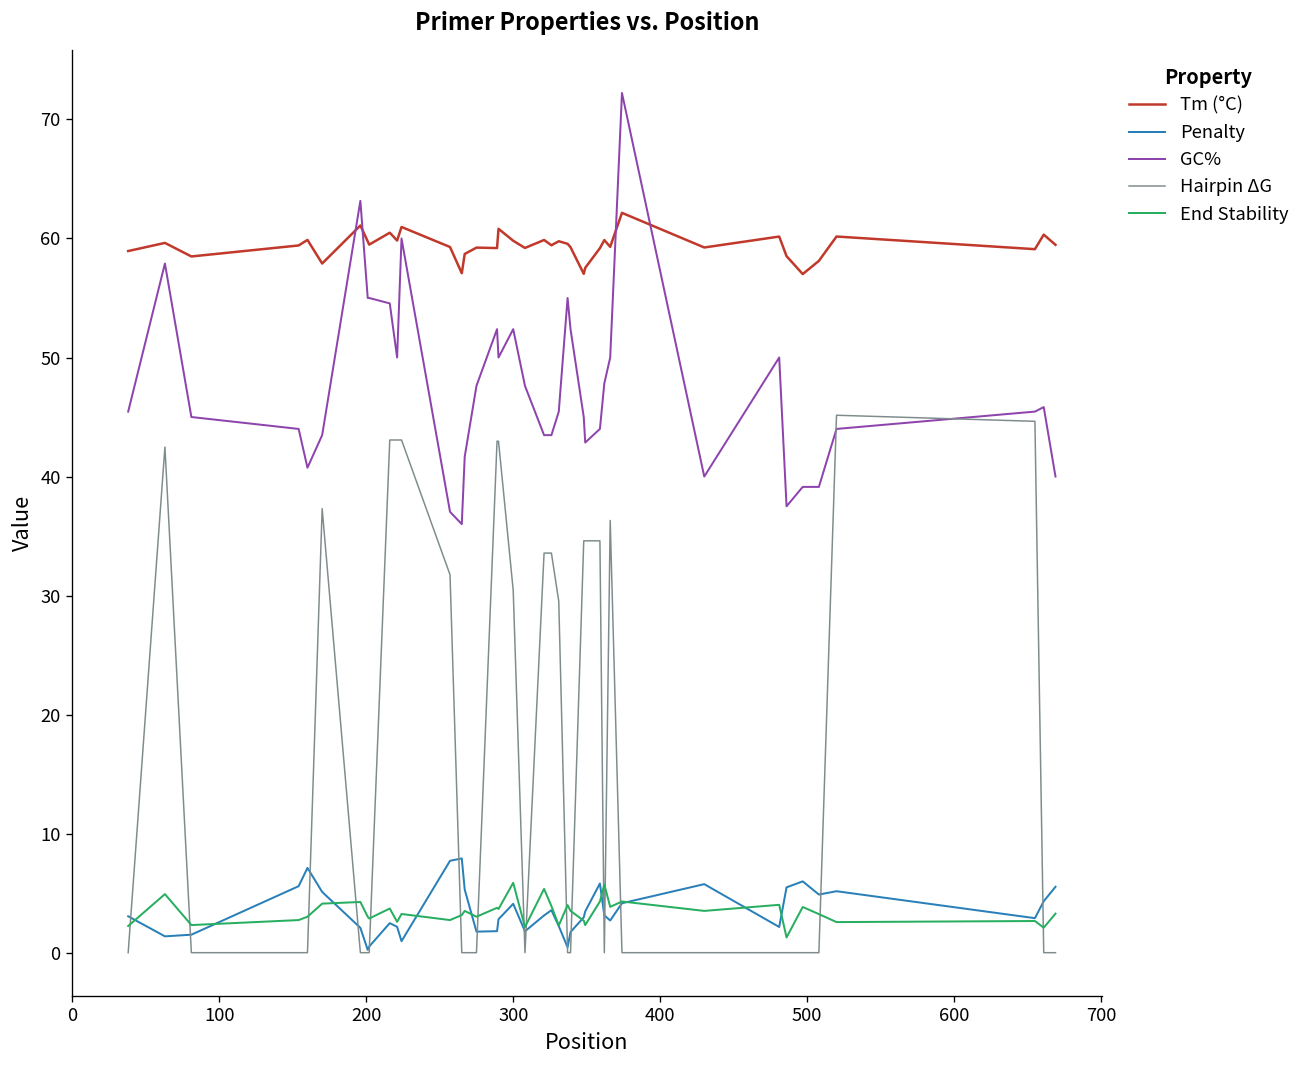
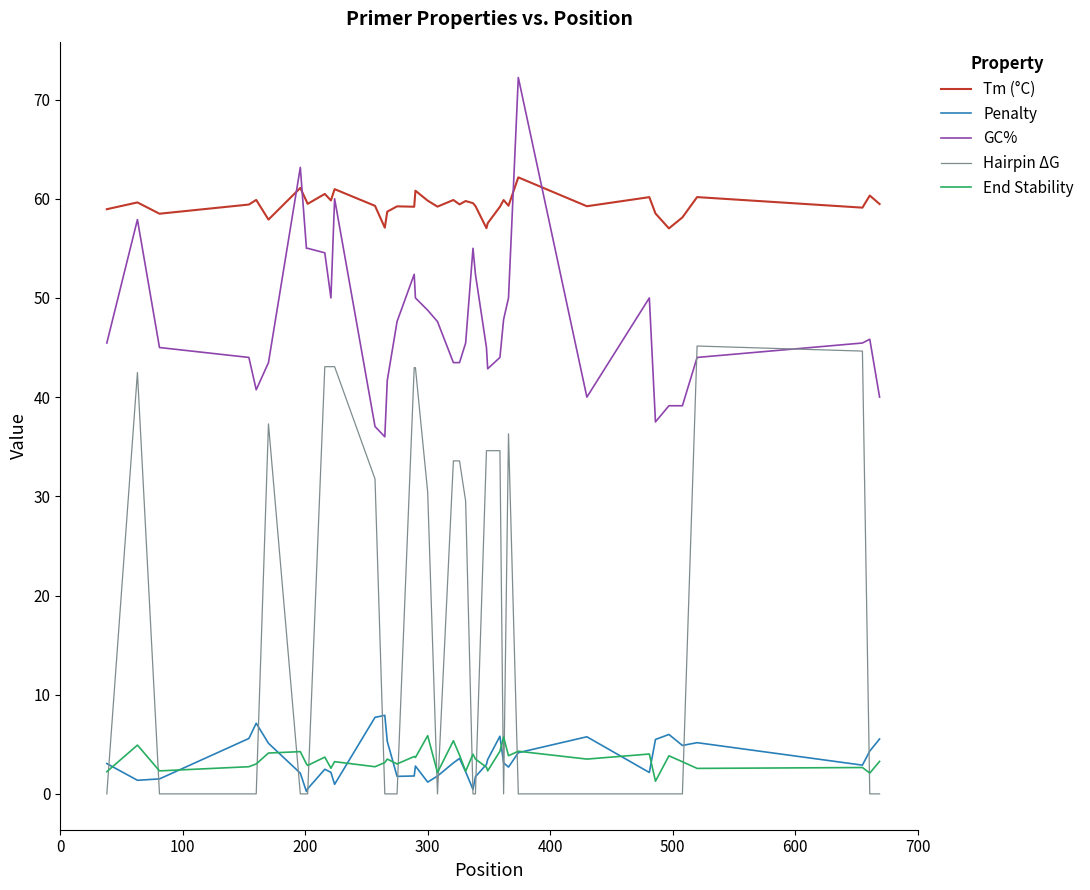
Penalty, 300: 4 -> 1
GC%, 300: 52 -> 49
